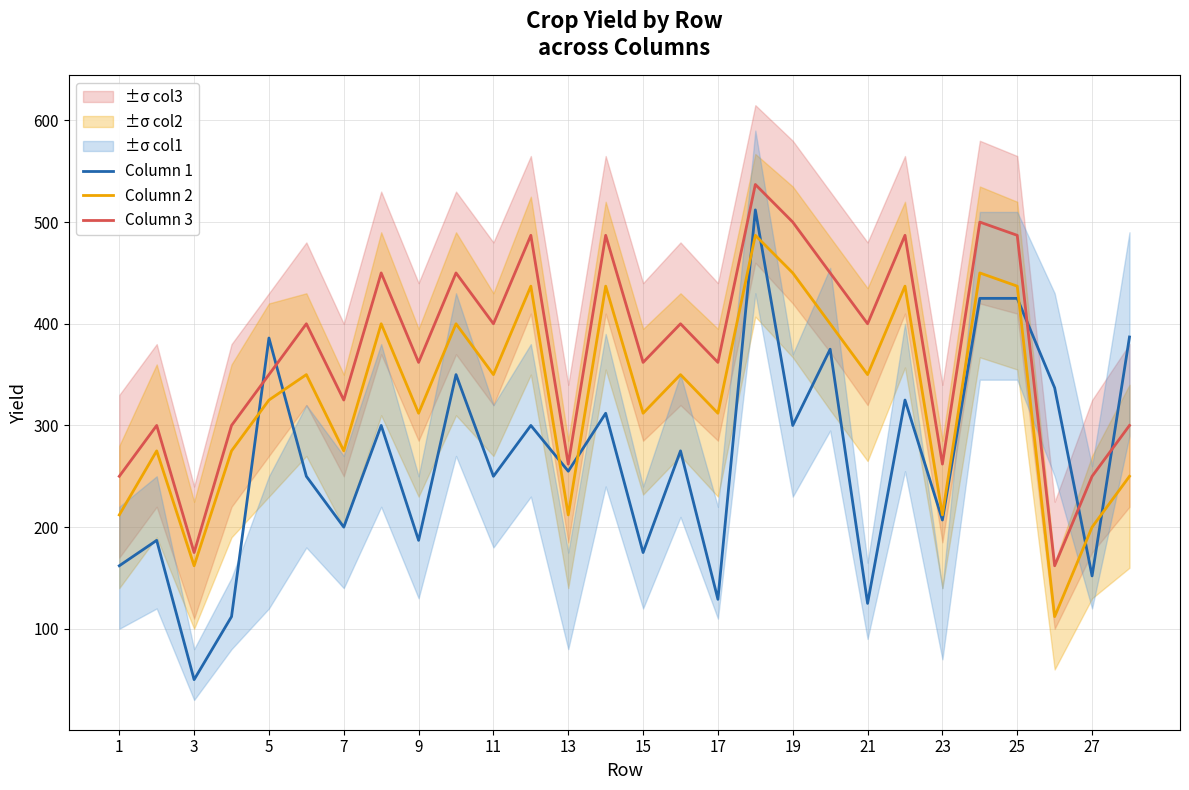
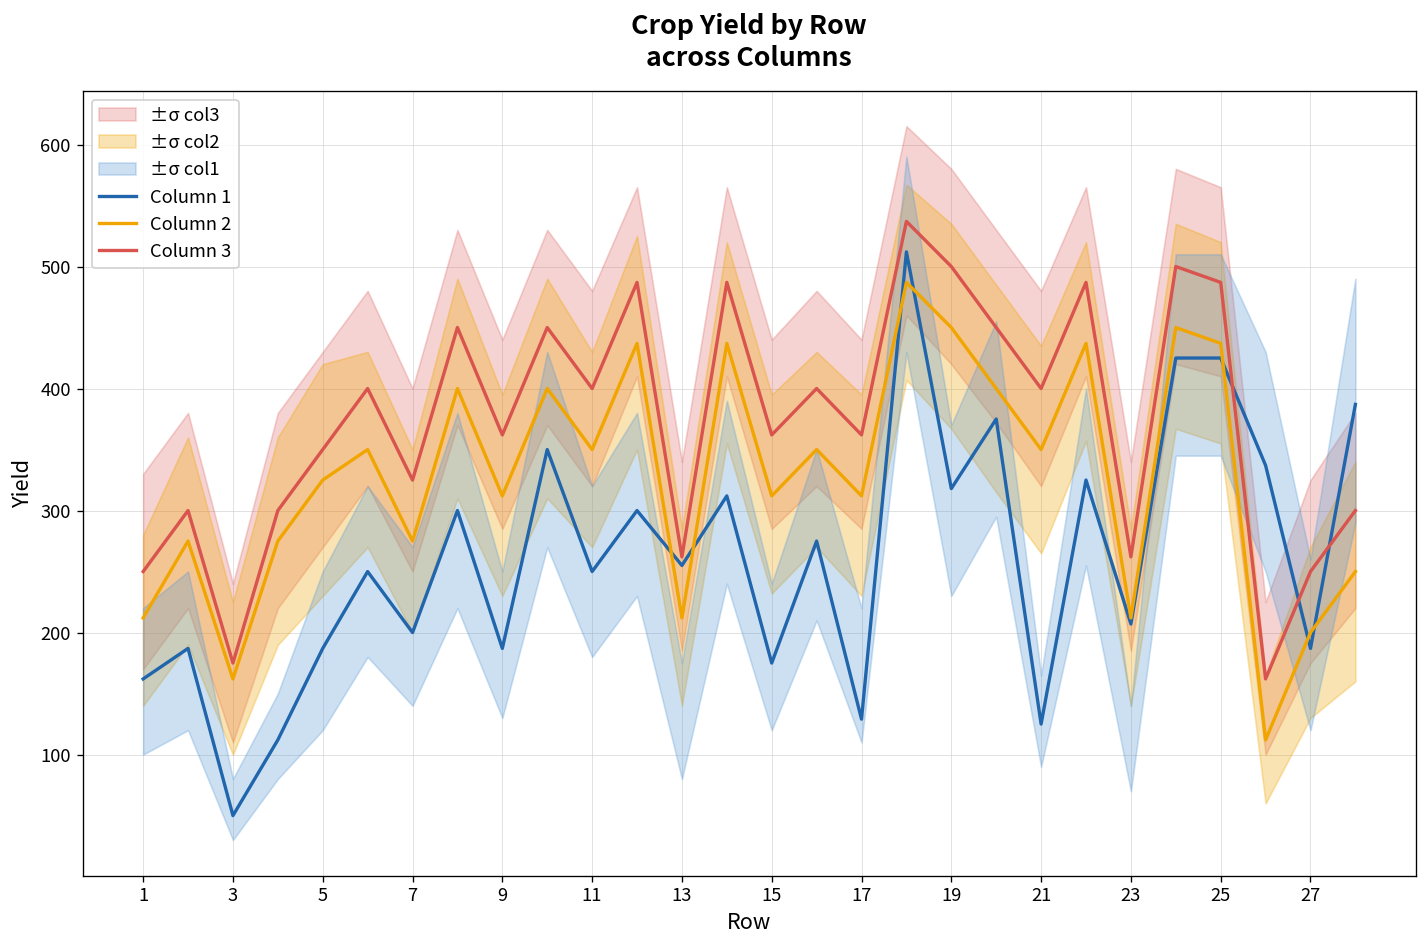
Column 1, 5: 386 -> 187
Column 1, 19: 300 -> 318
Column 1, 27: 152 -> 187
